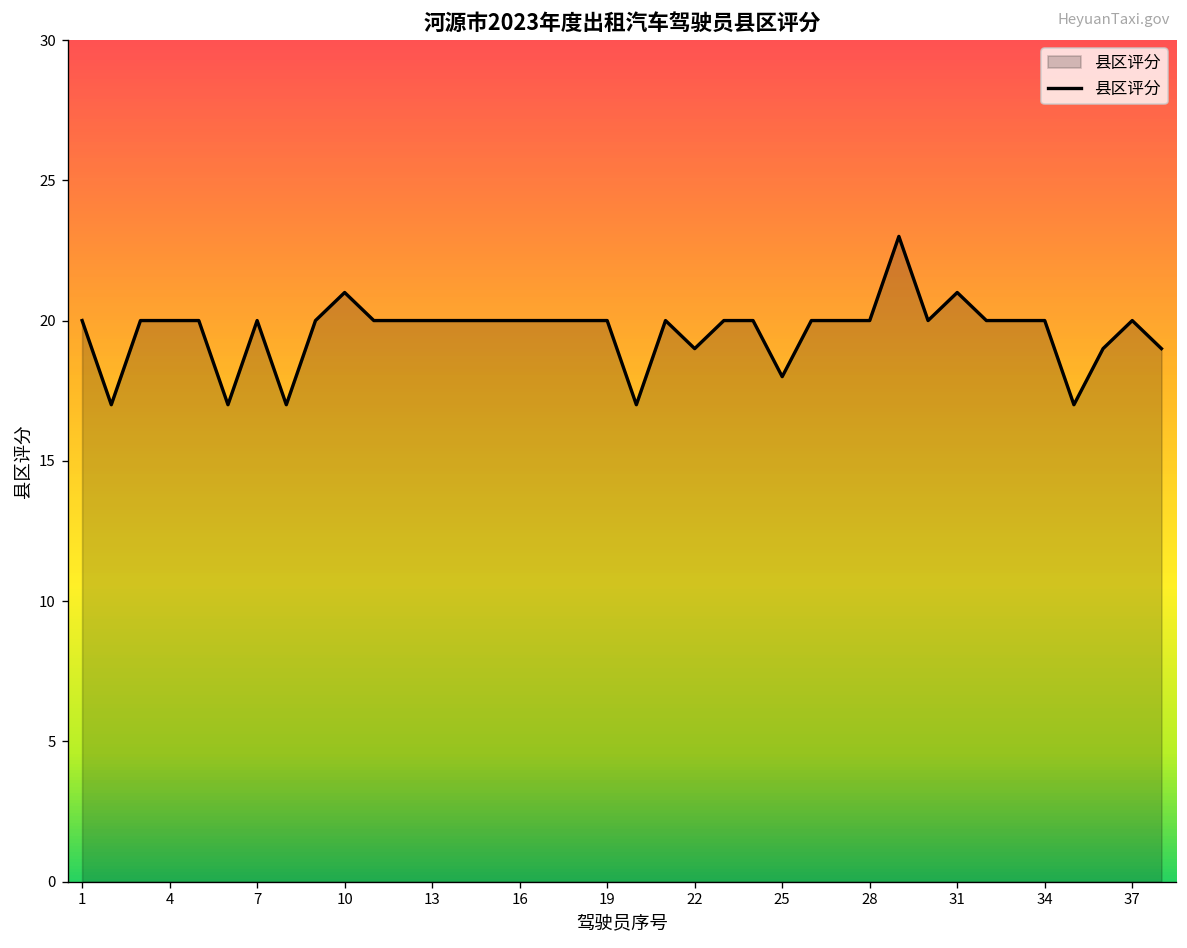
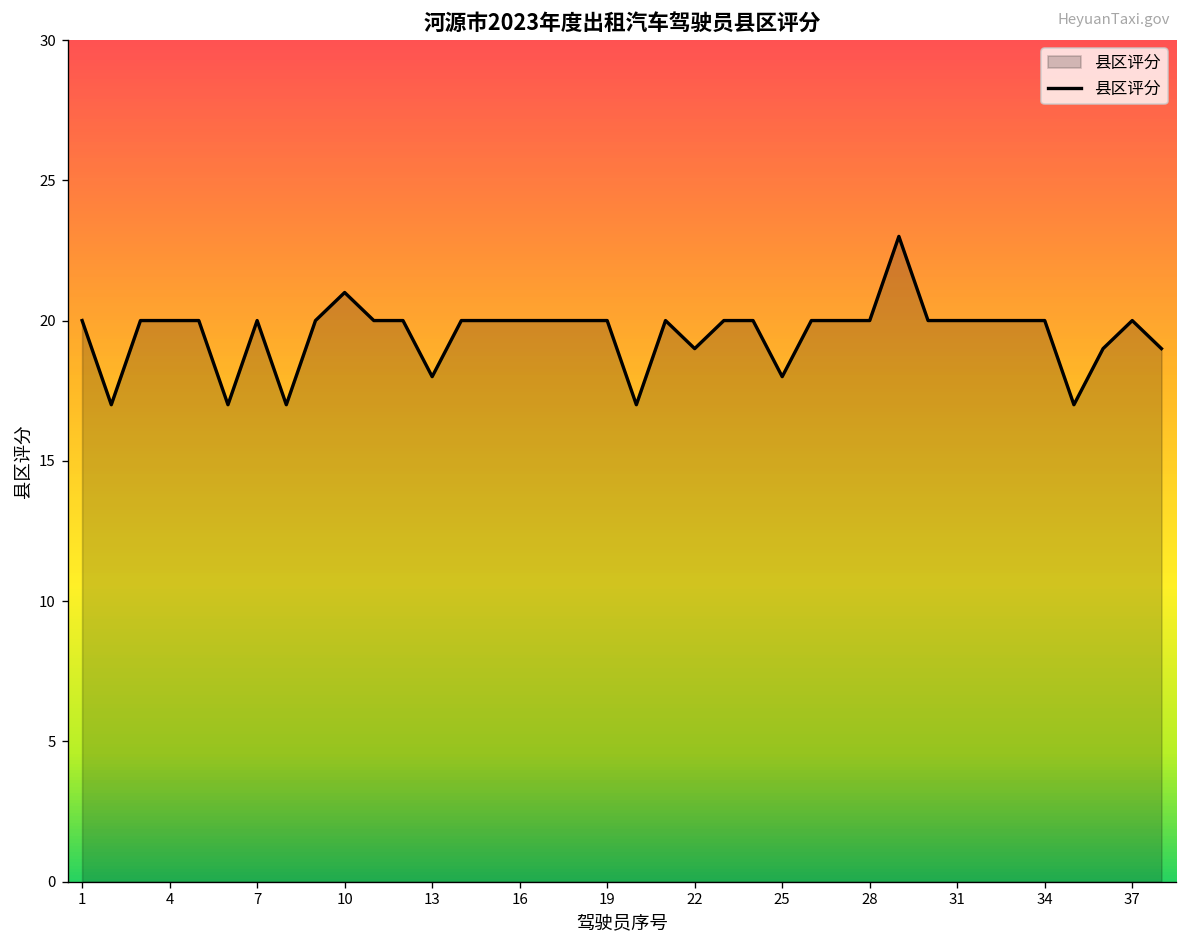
13: 20 -> 18
31: 21 -> 20
